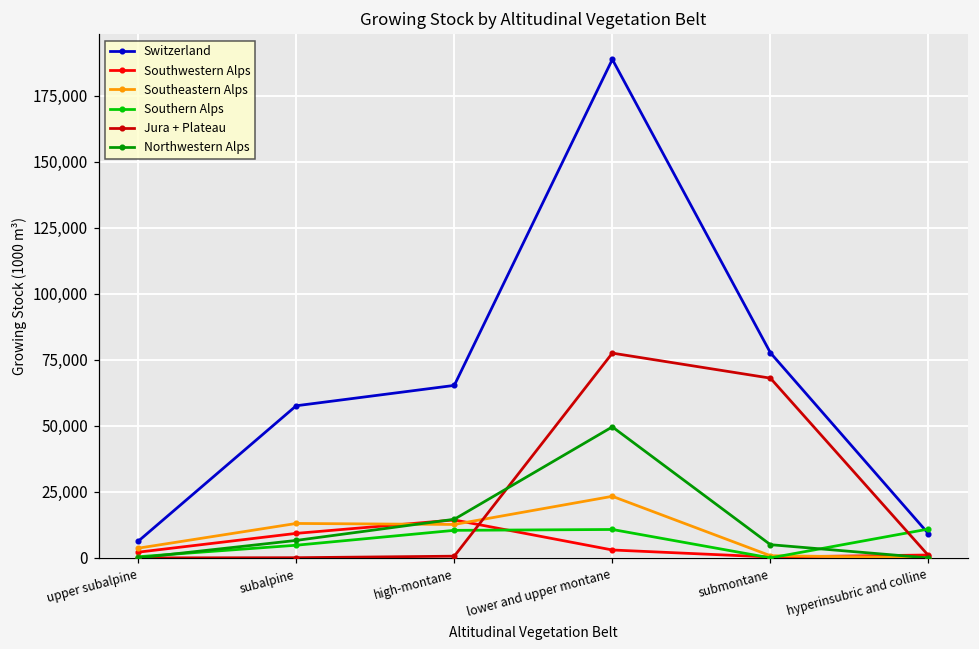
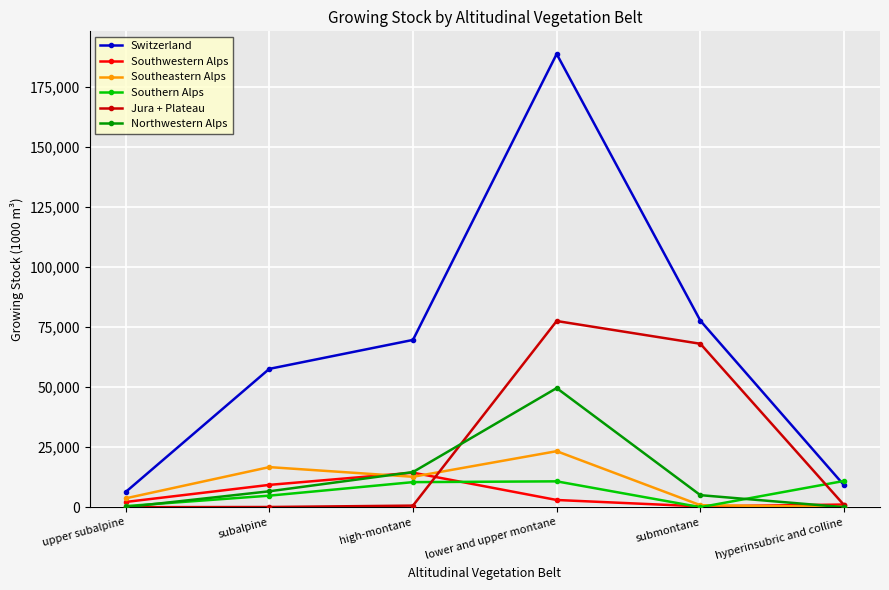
Southeastern Alps, subalpine: 13,000 -> 17,000
Switzerland, high-montane: 65,000 -> 70,000
